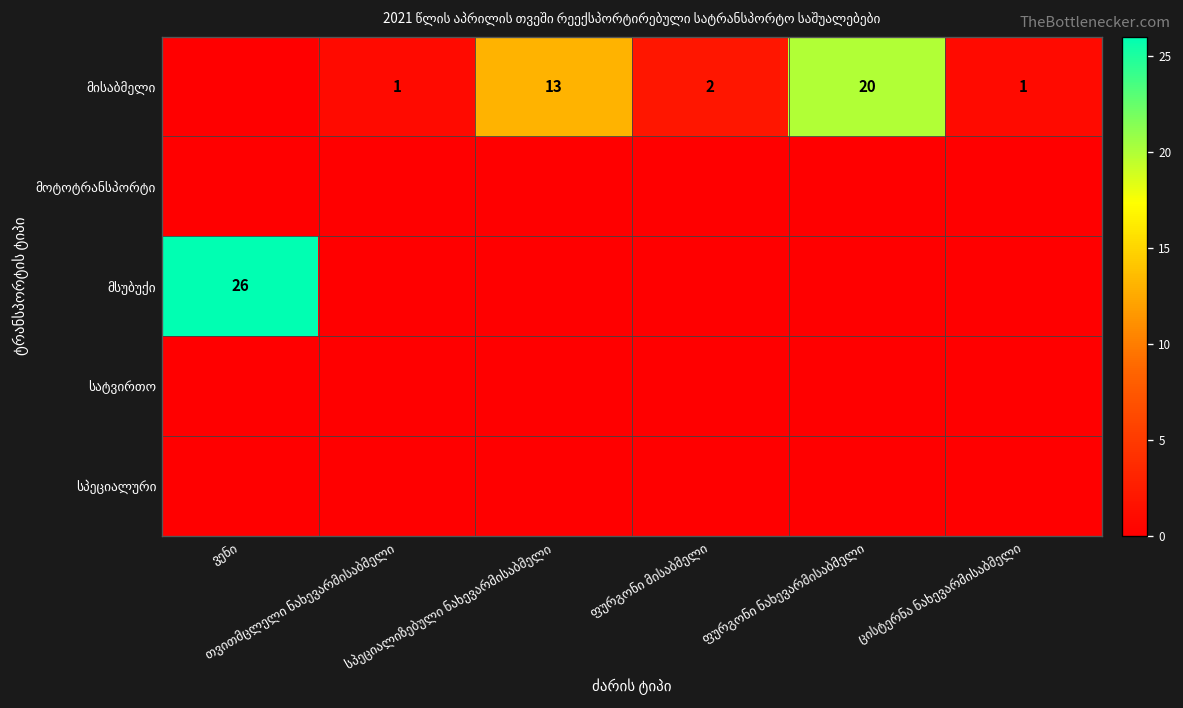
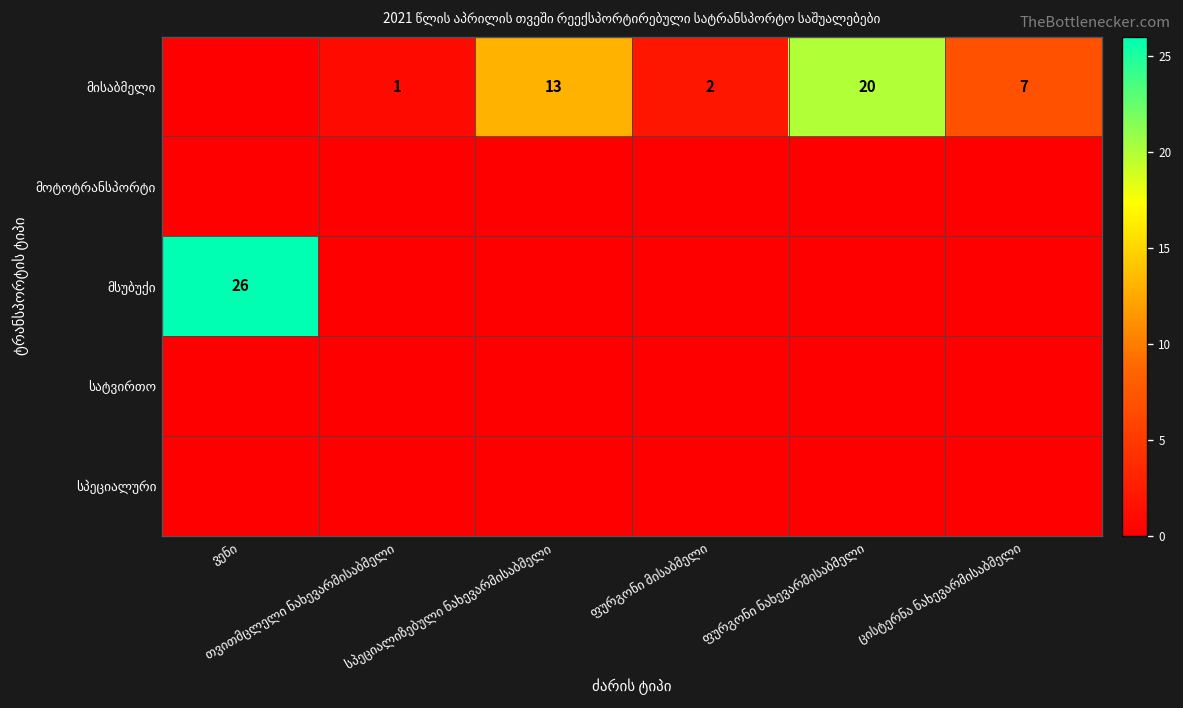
მისაბმელი, ცისტერნა ნახევარმისაბმელი: 1 -> 7
